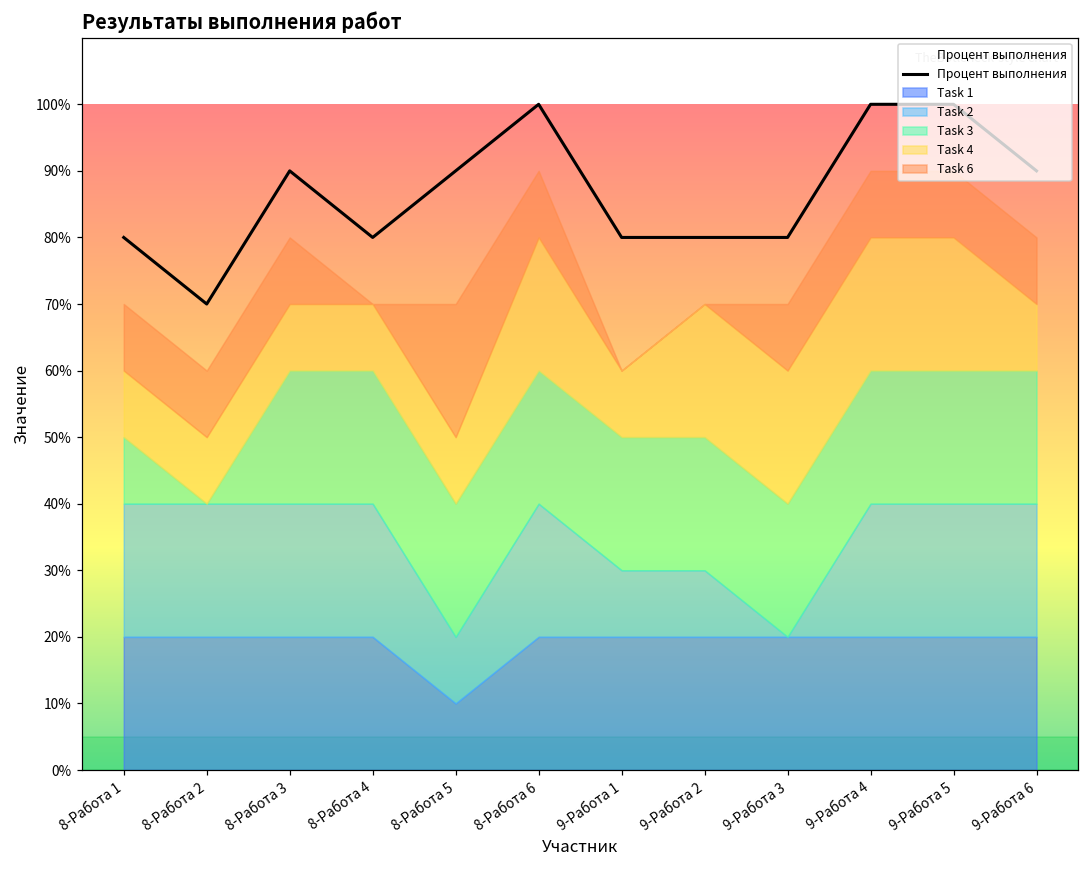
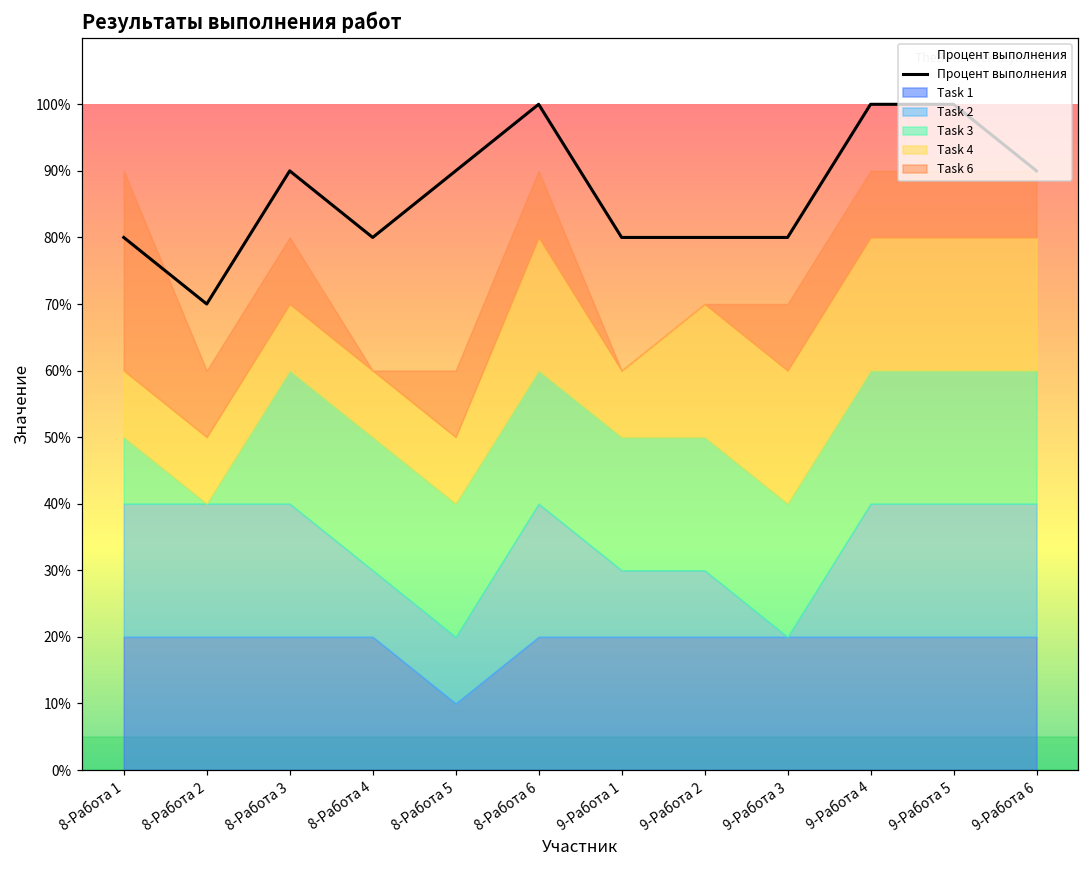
Task 6, 8-Работа 1: 10% -> 30%
Task 2, 8-Работа 4: 20% -> 10%
Task 6, 8-Работа 5: 20% -> 10%
Task 4, 9-Работа 6: 10% -> 20%
